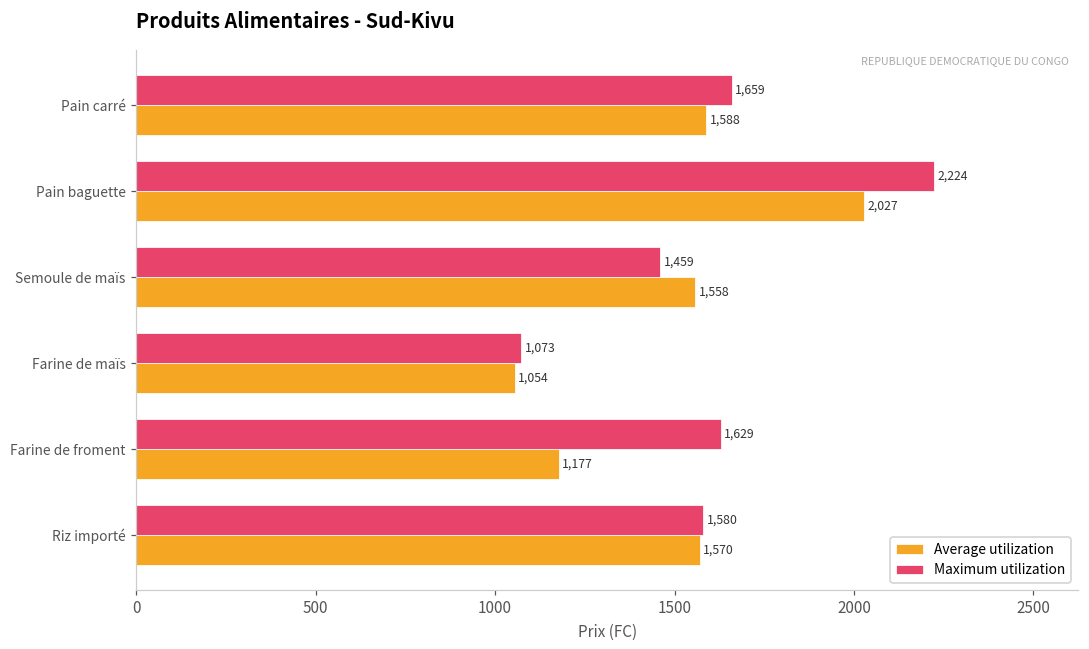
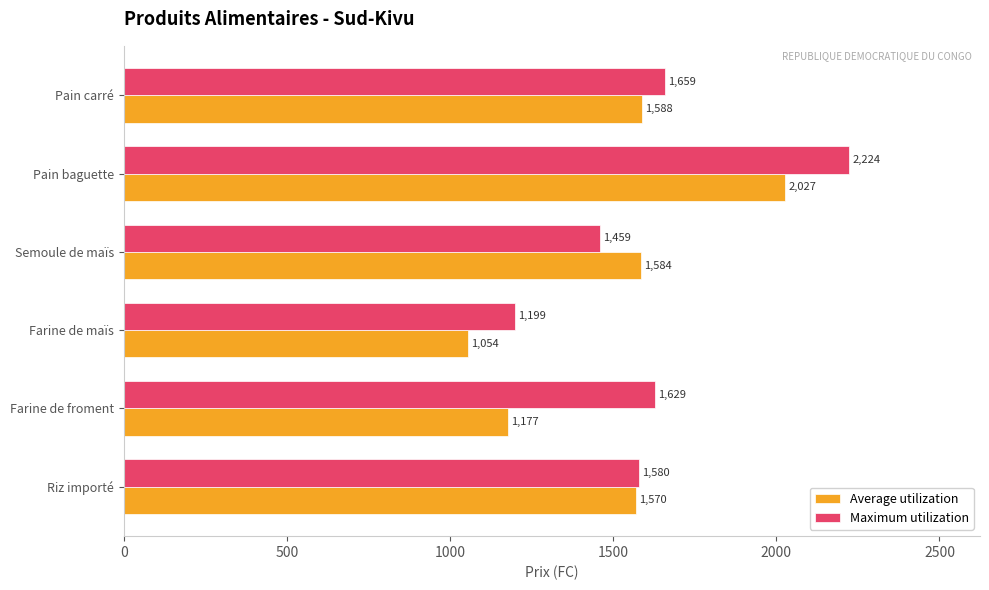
Average utilization, Semoule de maïs: 1,558 -> 1,584
Maximum utilization, Farine de maïs: 1,073 -> 1,199
